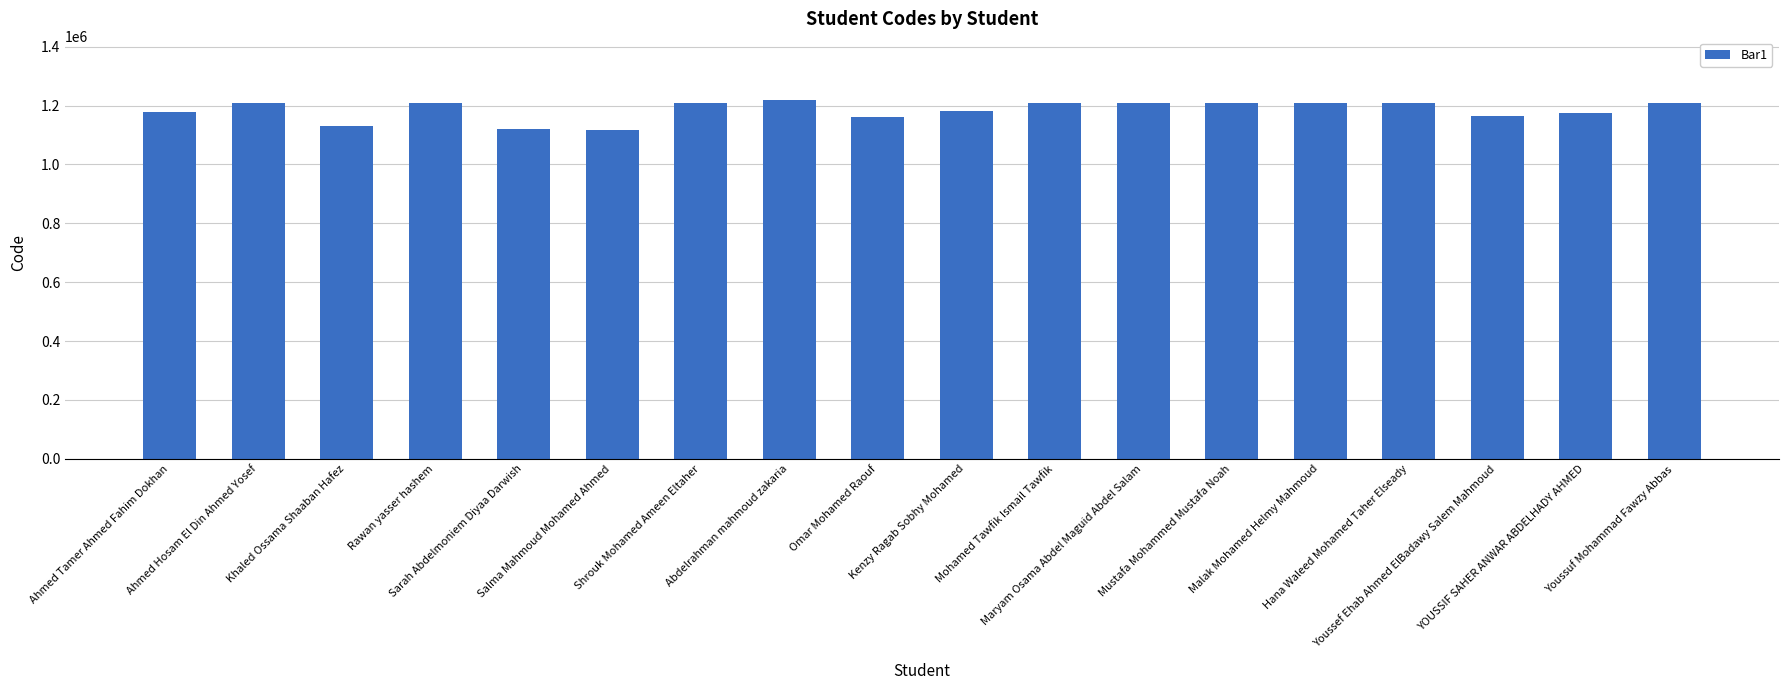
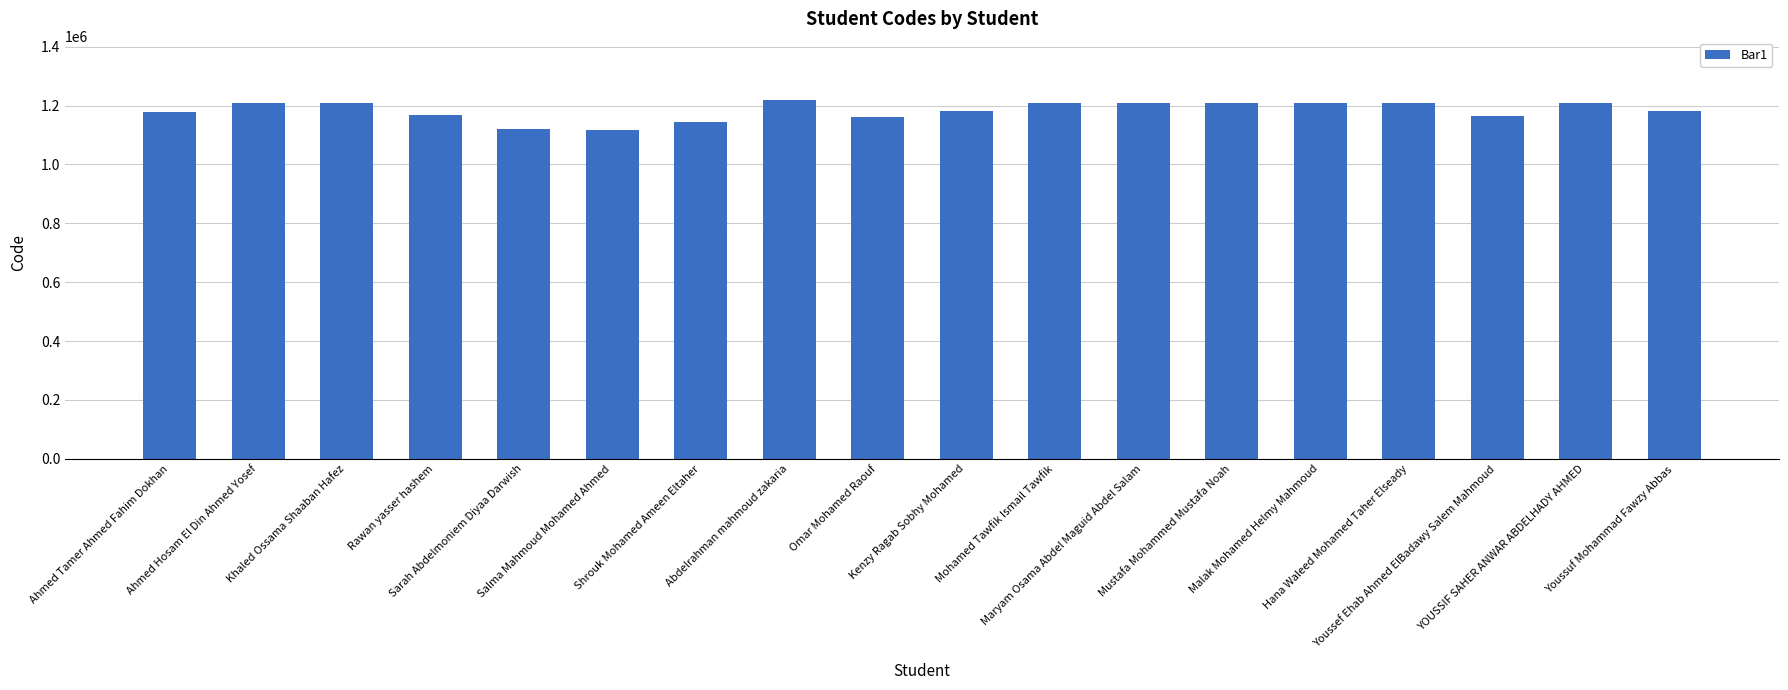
Khaled Ossama Shaaban Hafez: 1130000 -> 1210000
Rawan yasser hashem: 1210000 -> 1170000
Shrouk Mohamed Ameen Eltaher: 1210000 -> 1150000
YOUSSIF SAHER ANWAR ABDELHADY AHMED: 1180000 -> 1210000
Youssuf Mohammad Fawzy Abbas: 1210000 -> 1180000
